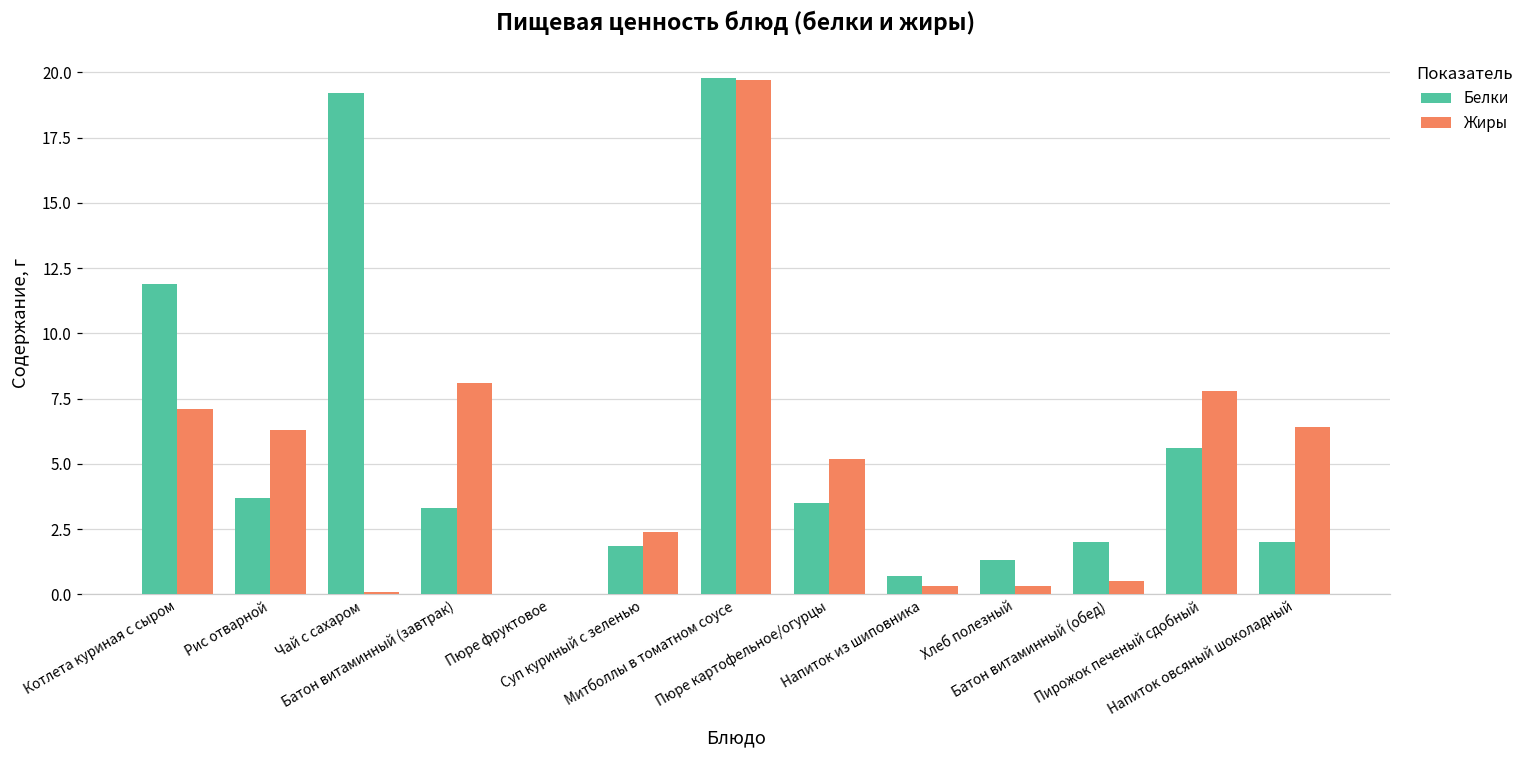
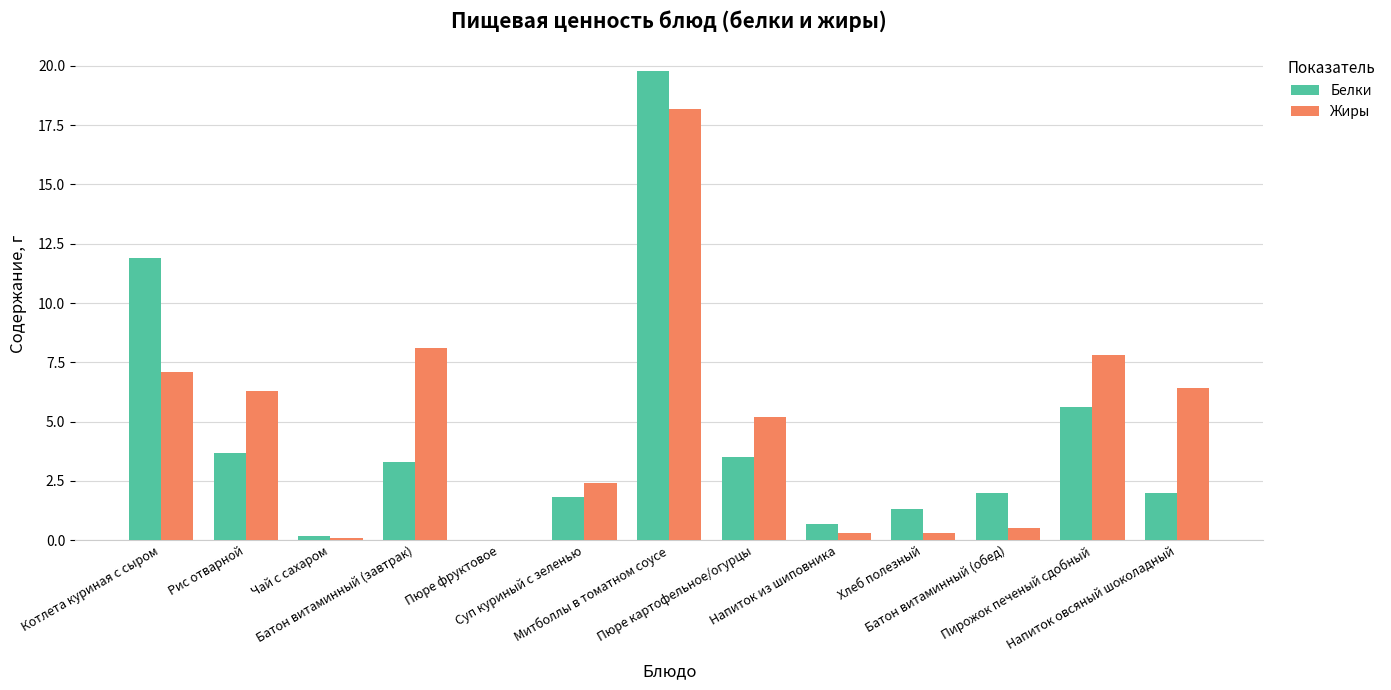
Белки, Чай с сахаром: 19.2 -> 0.2
Жиры, Митболлы в томатном соусе: 19.7 -> 18.2
